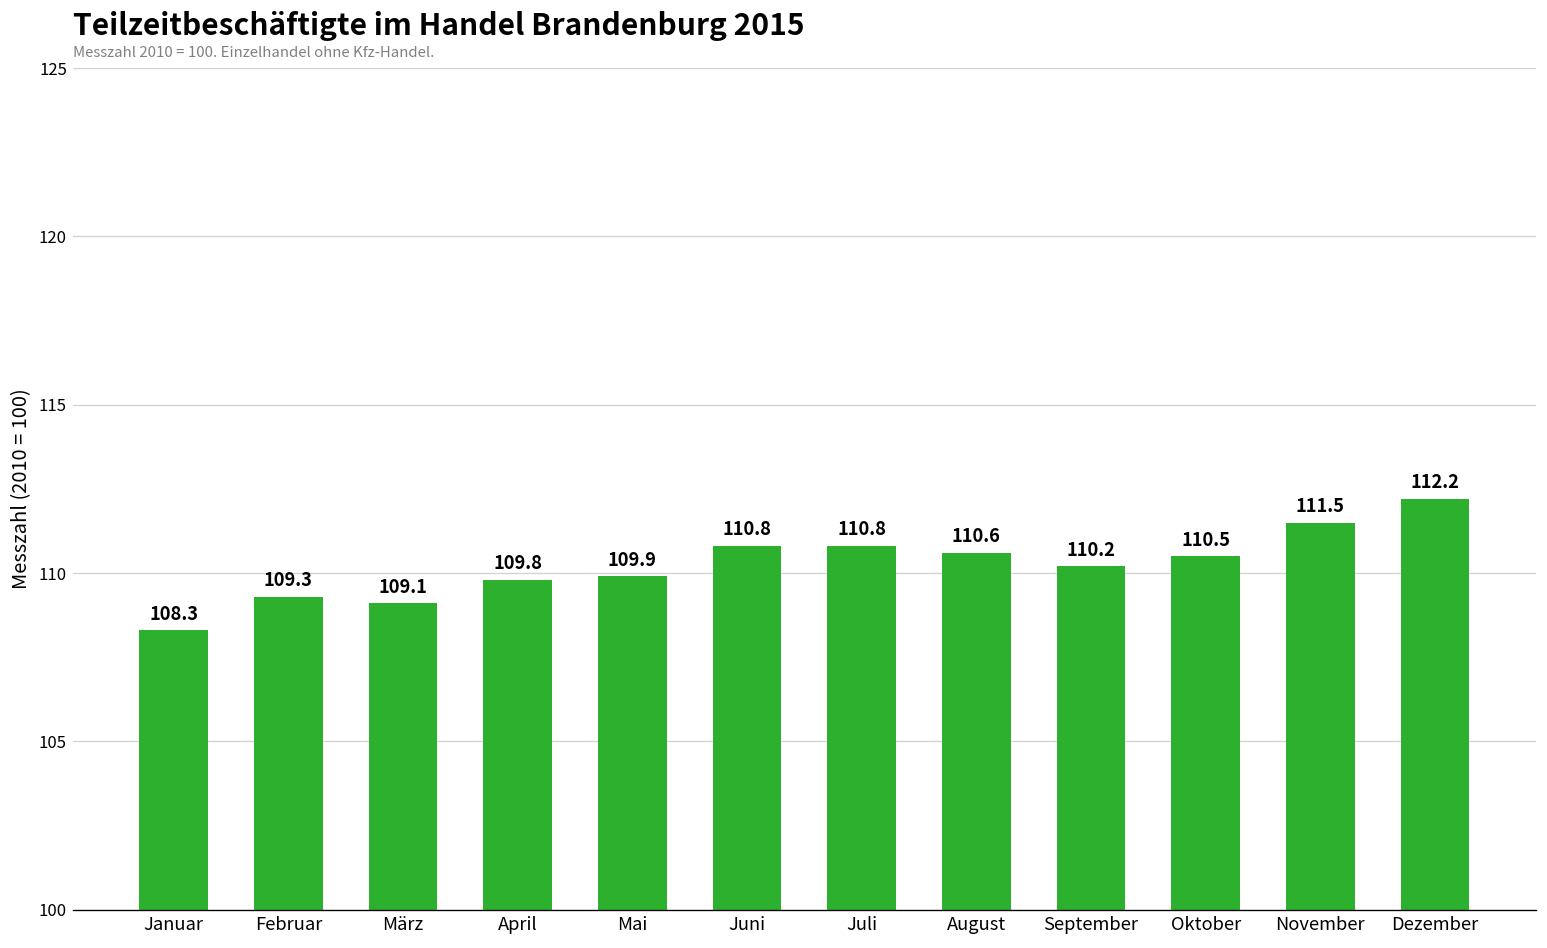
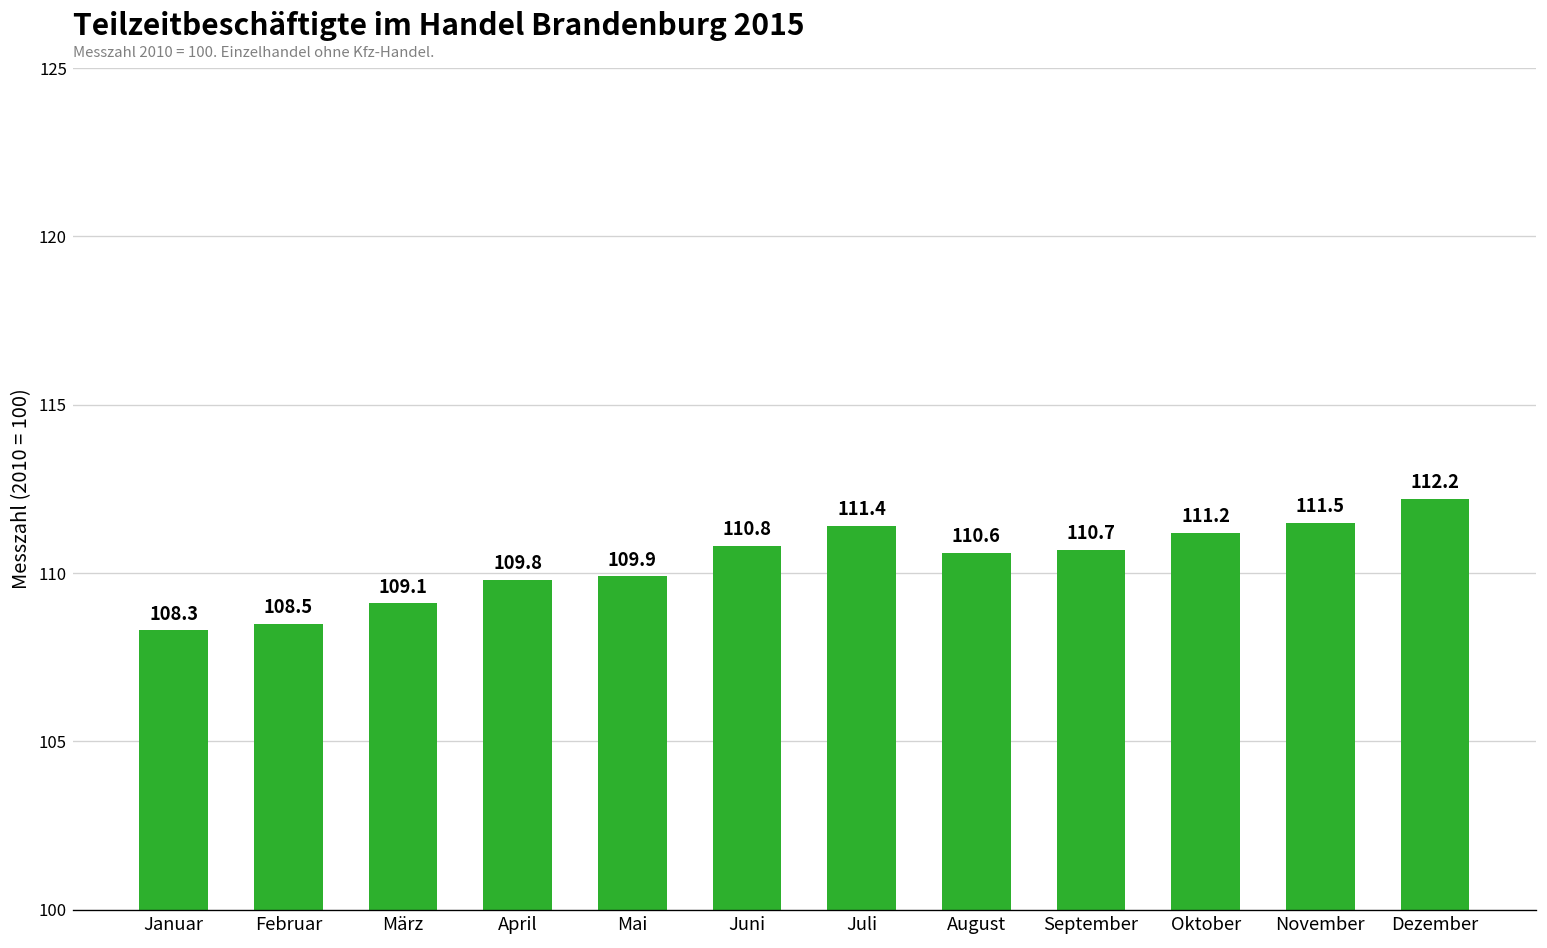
Februar: 109.3 -> 108.5
Juli: 110.8 -> 111.4
September: 110.2 -> 110.7
Oktober: 110.5 -> 111.2
